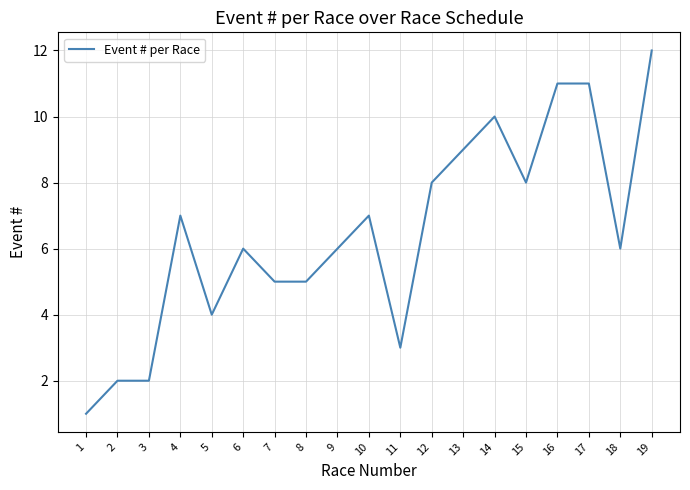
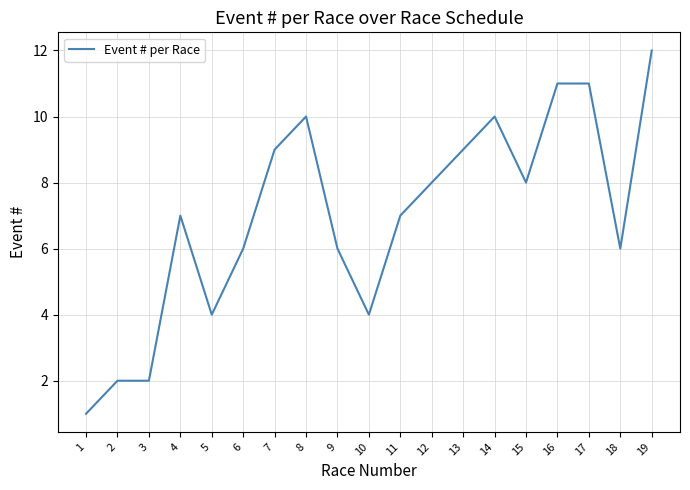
7: 5 -> 9
8: 5 -> 10
10: 7 -> 4
11: 3 -> 7
